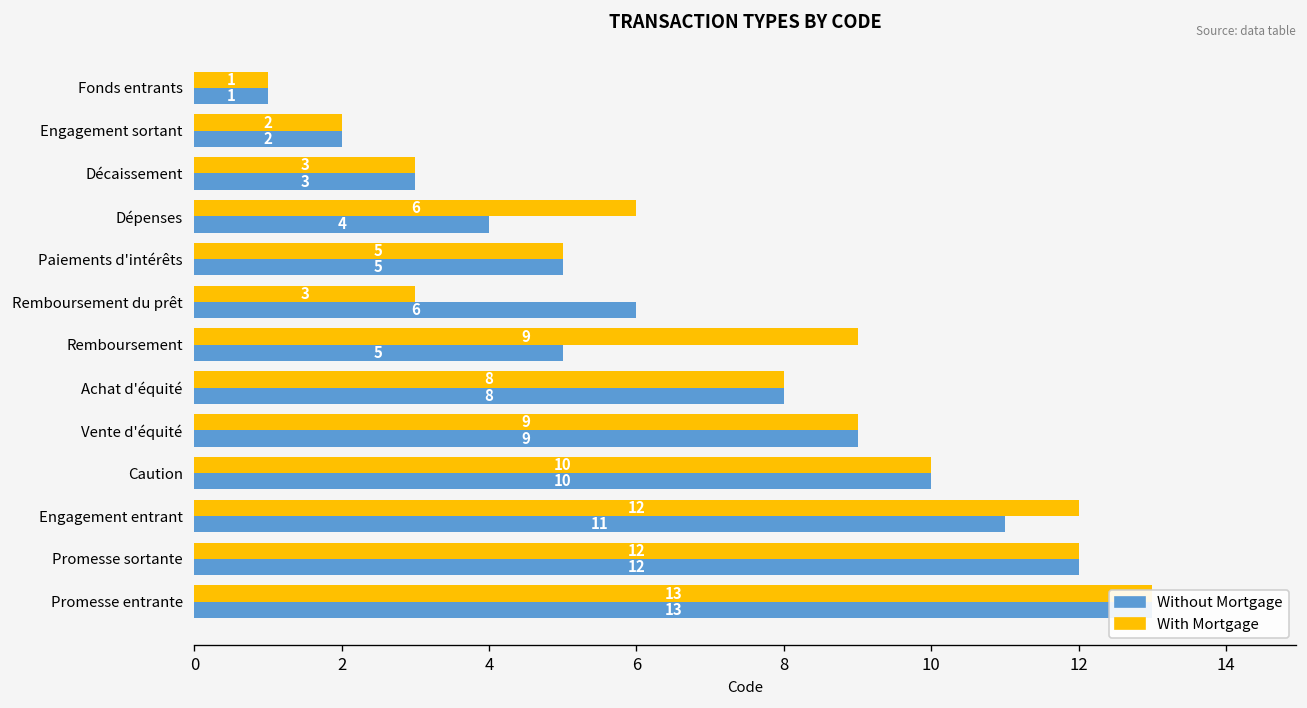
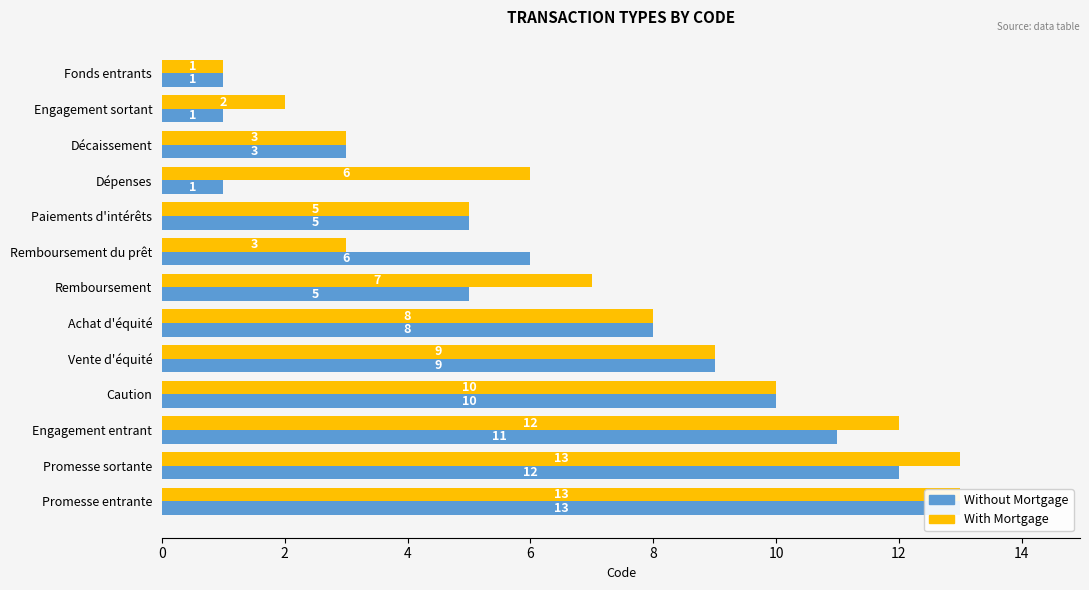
Without Mortgage, Engagement sortant: 2 -> 1
Without Mortgage, Dépenses: 4 -> 1
With Mortgage, Remboursement: 9 -> 7
With Mortgage, Promesse sortante: 12 -> 13
